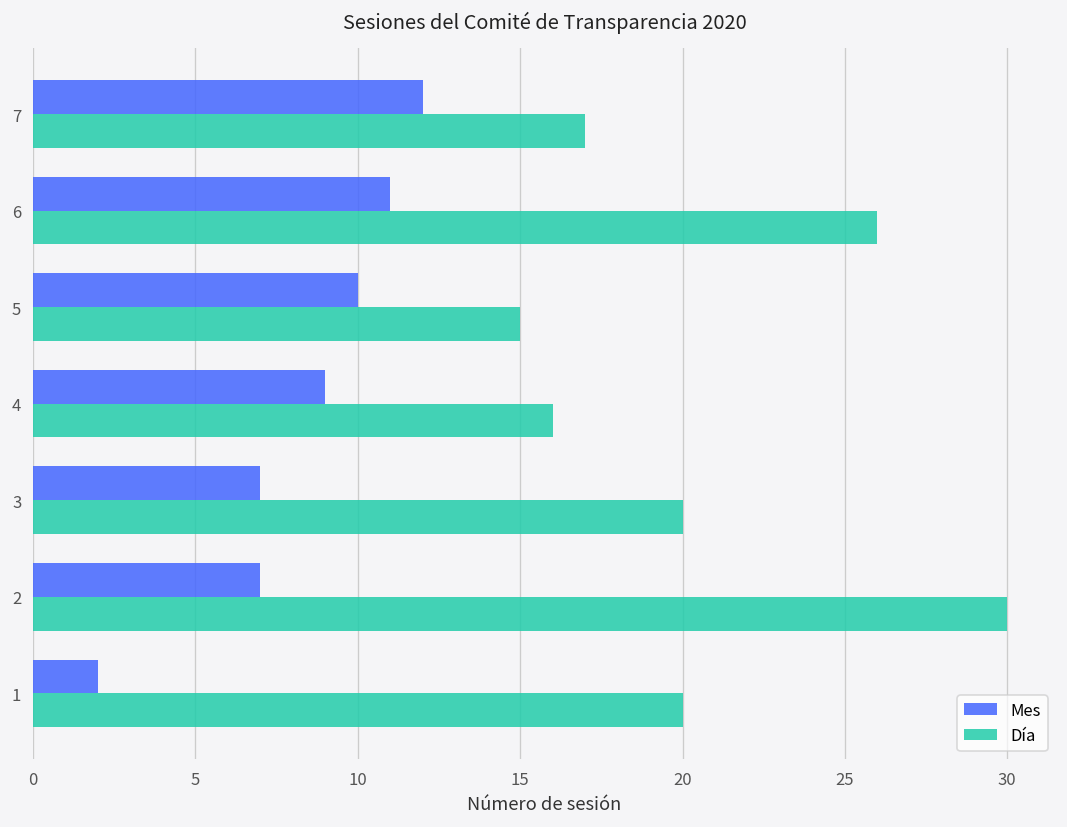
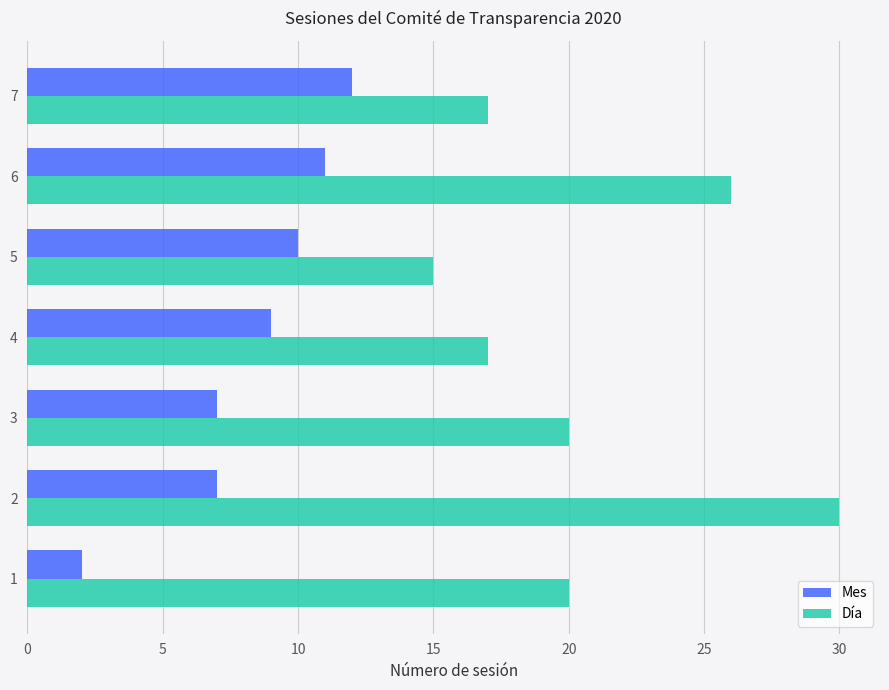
Día, 4: 16 -> 17
